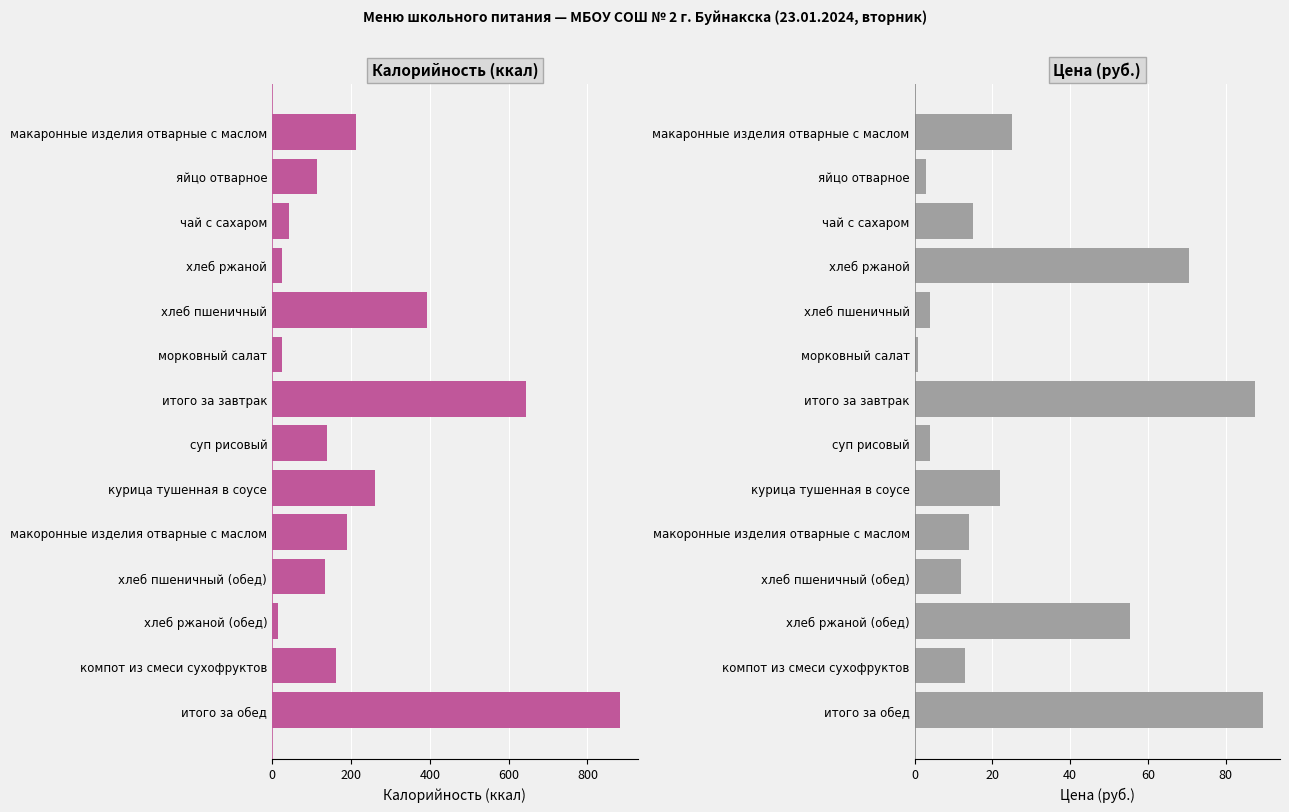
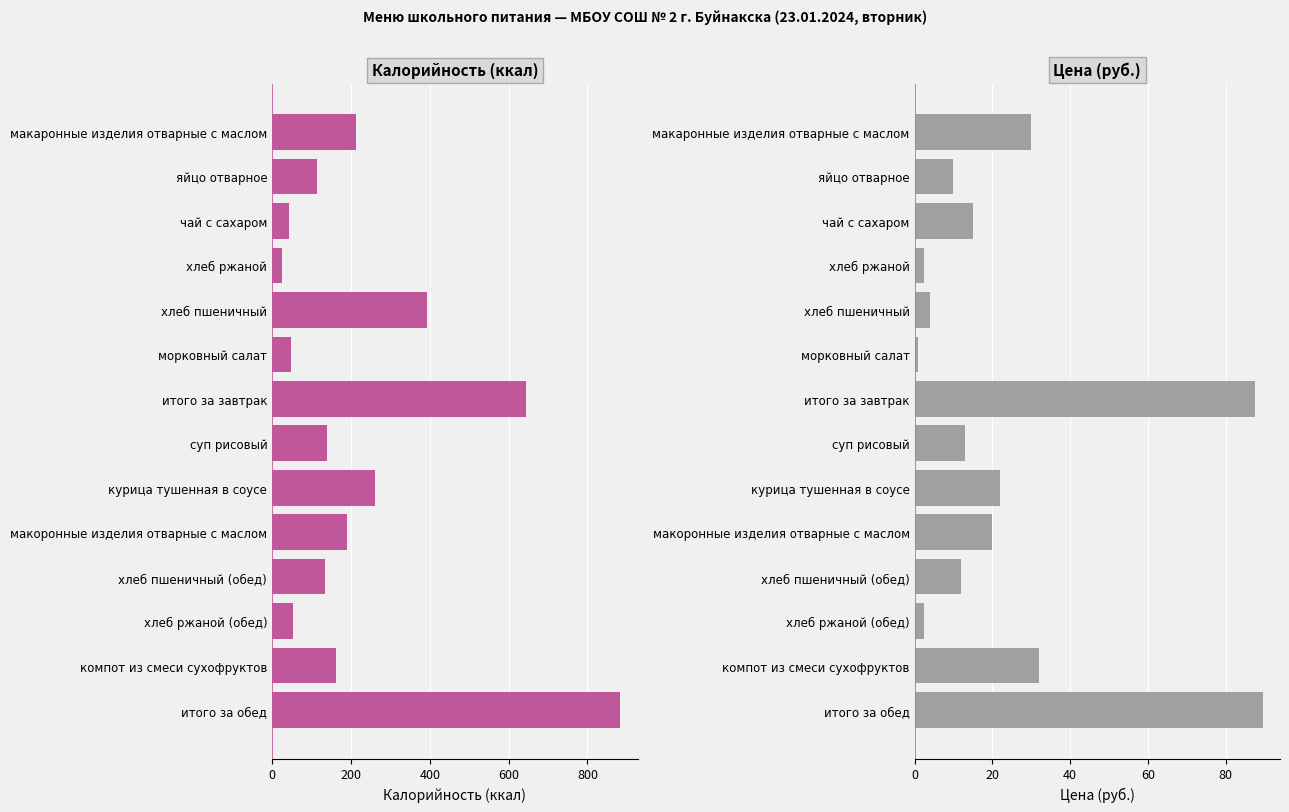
Калорийность (ккал), морковный салат: 30 -> 50
Калорийность (ккал), хлеб ржаной (обед): 10 -> 50
Цена (руб.), макаронные изделия отварные с маслом: 25 -> 30
Цена (руб.), яйцо отварное: 3 -> 10
Цена (руб.), хлеб ржаной: 71 -> 3
Цена (руб.), суп рисовый: 4 -> 13
Цена (руб.), макоронные изделия отварные с маслом: 14 -> 20
Цена (руб.), хлеб ржаной (обед): 55 -> 3
Цена (руб.), компот из смеси сухофруктов: 13 -> 32
